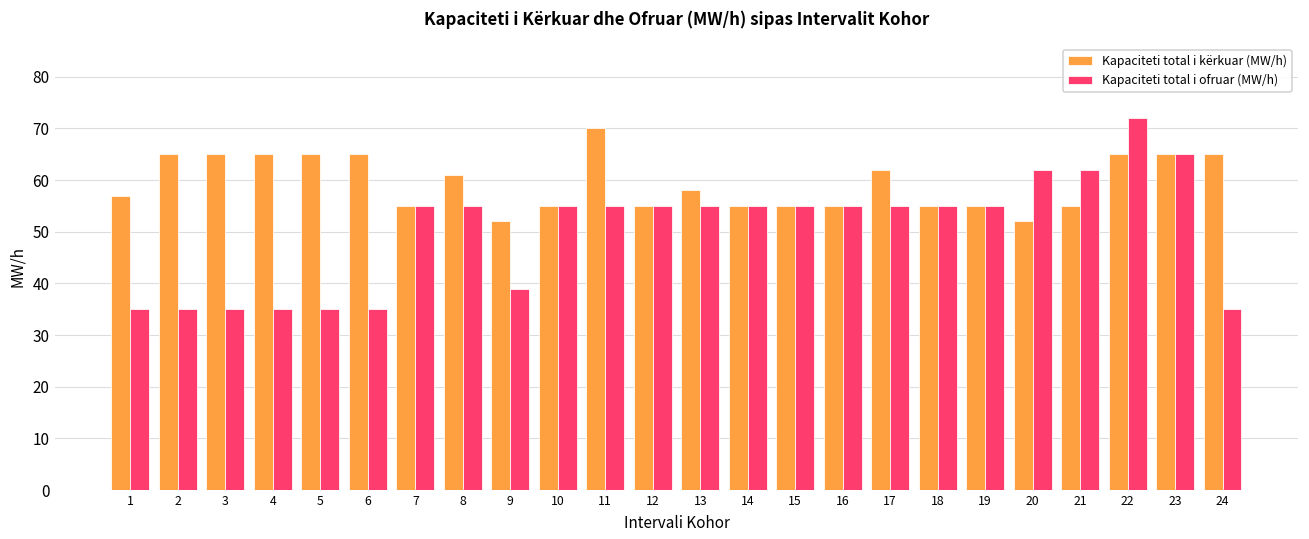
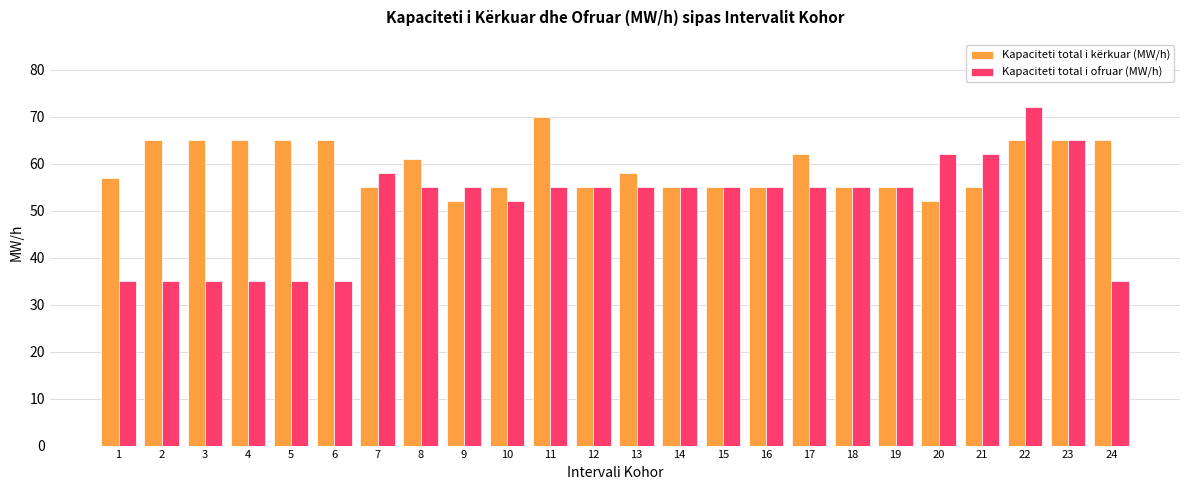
Kapaciteti total i ofruar (MW/h), 7: 55 -> 58
Kapaciteti total i ofruar (MW/h), 9: 39 -> 55
Kapaciteti total i ofruar (MW/h), 10: 55 -> 52
